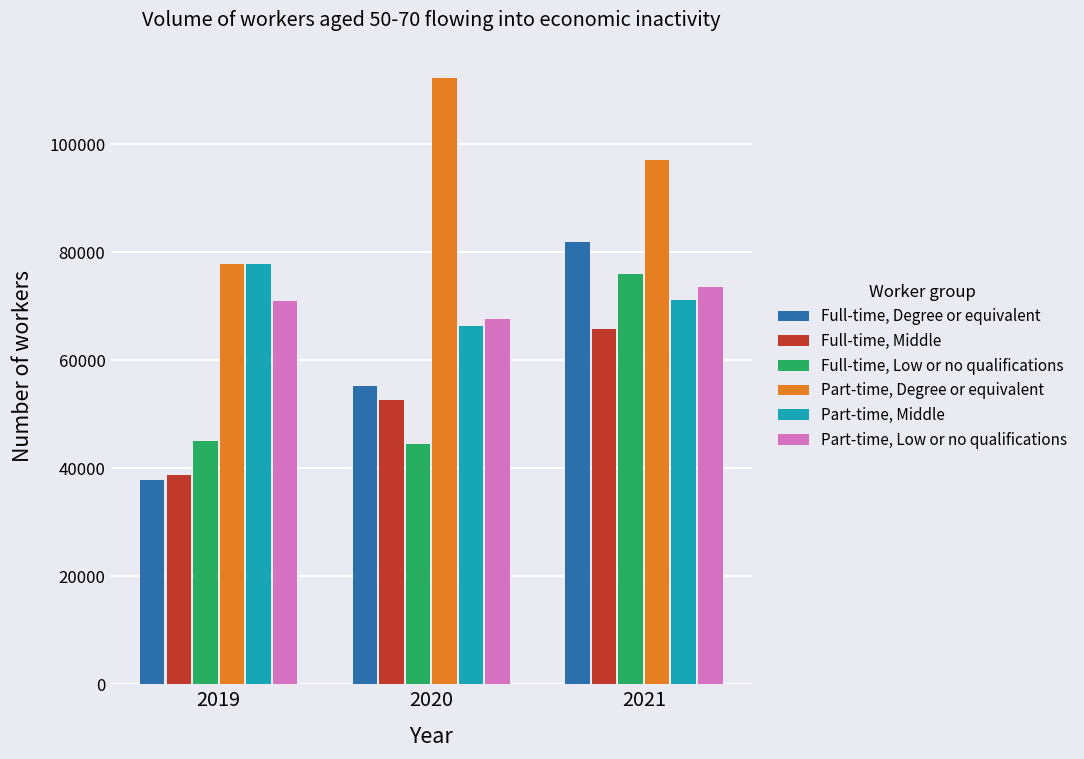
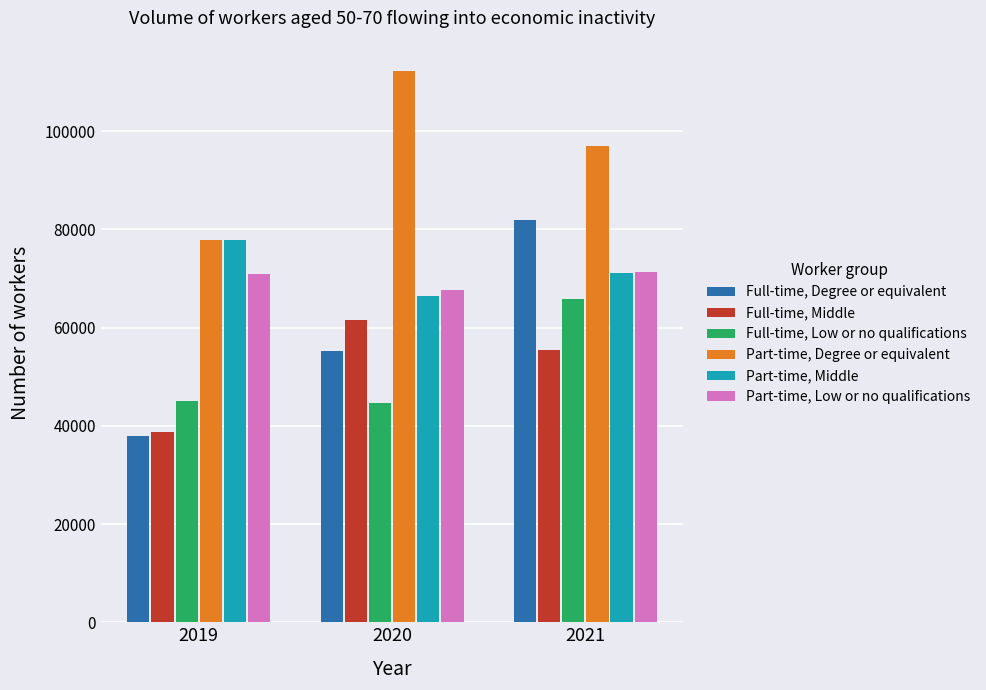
Full-time, Middle, 2020: 53000 -> 62000
Full-time, Middle, 2021: 66000 -> 55000
Full-time, Low or no qualifications, 2021: 76000 -> 66000
Part-time, Low or no qualifications, 2021: 74000 -> 71000
